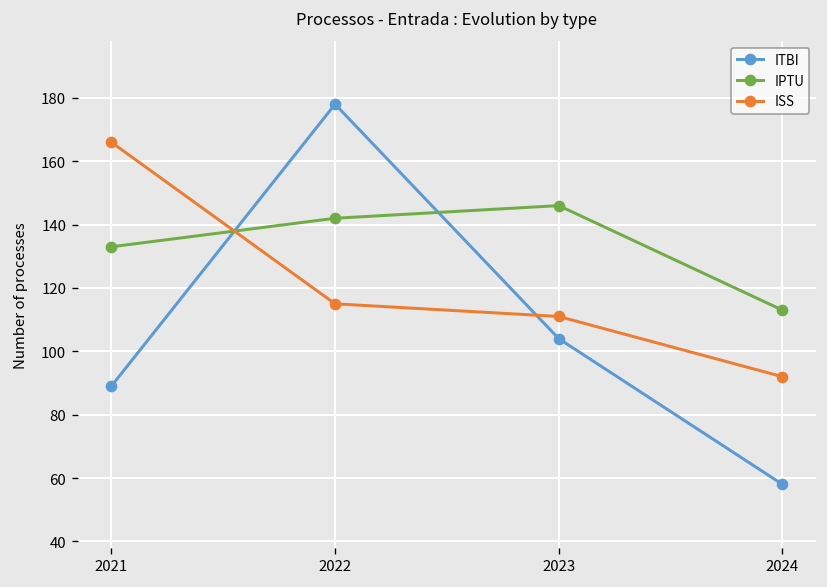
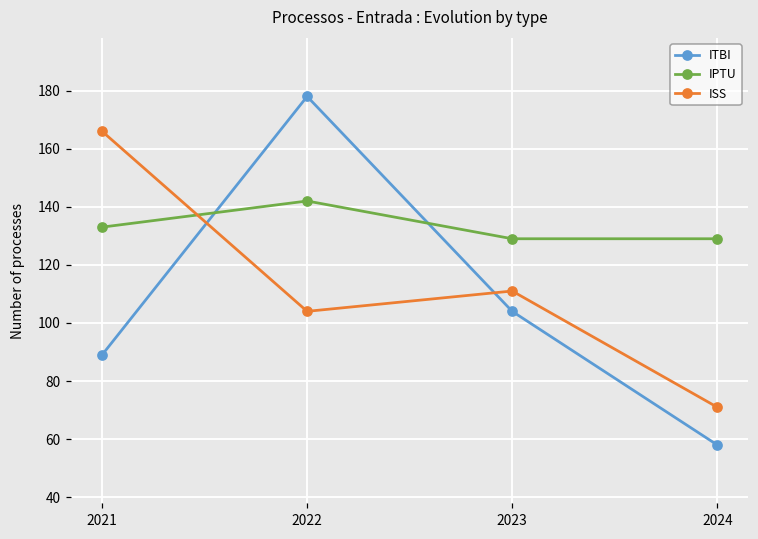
ISS, 2022: 115 -> 104
IPTU, 2023: 146 -> 129
IPTU, 2024: 113 -> 129
ISS, 2024: 92 -> 71
